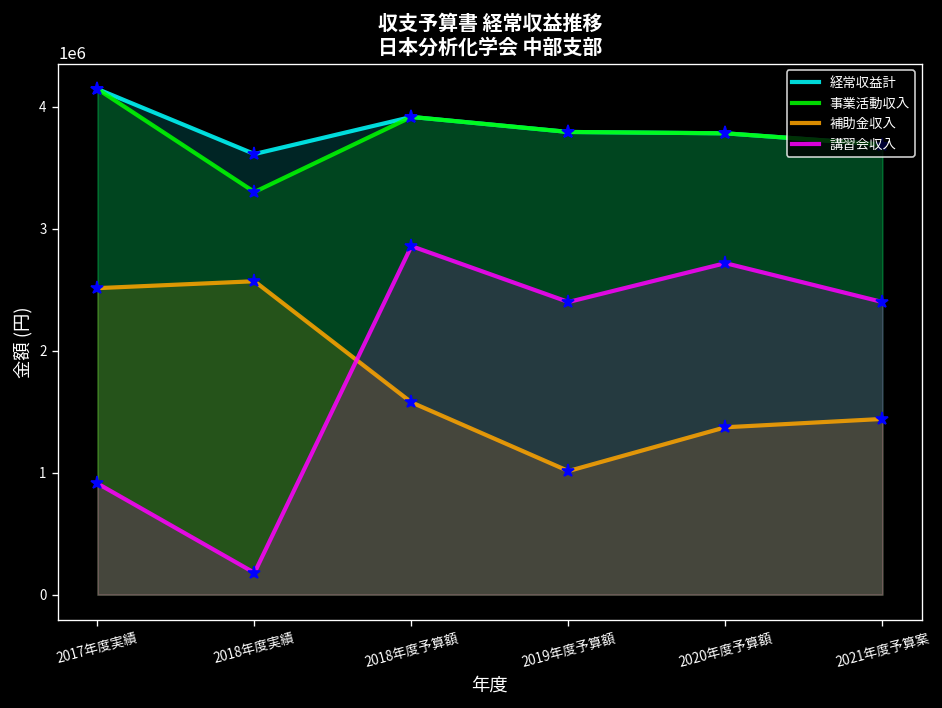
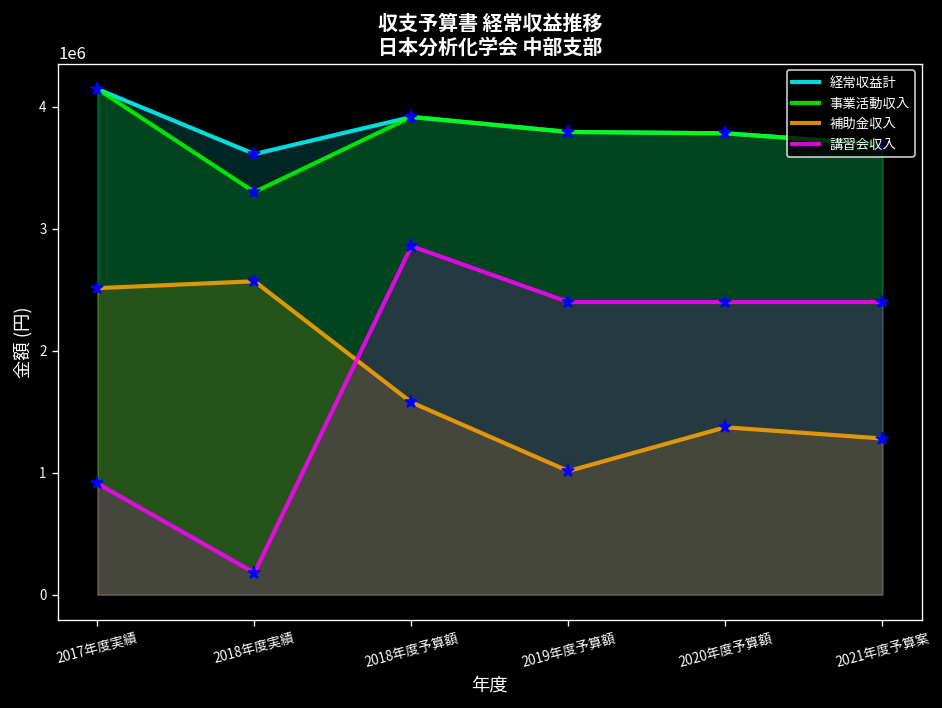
講習会収入, 2020年度予算額: 2720000 -> 2400000
補助金収入, 2021年度予算案: 1440000 -> 1280000
